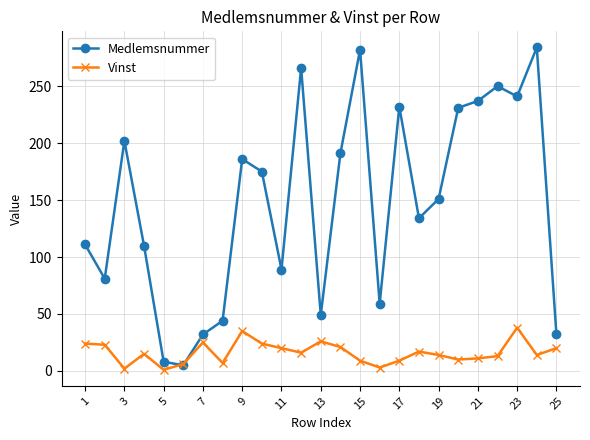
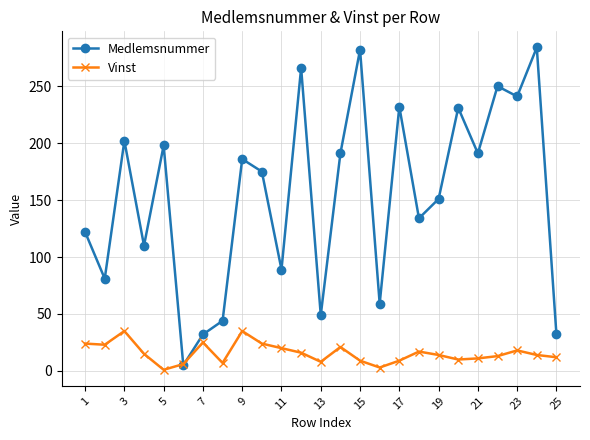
Medlemsnummer, 1: 111 -> 122
Vinst, 3: 2 -> 35
Medlemsnummer, 5: 8 -> 198
Vinst, 13: 26 -> 8
Medlemsnummer, 21: 237 -> 191
Vinst, 23: 38 -> 18
Vinst, 25: 20 -> 12
